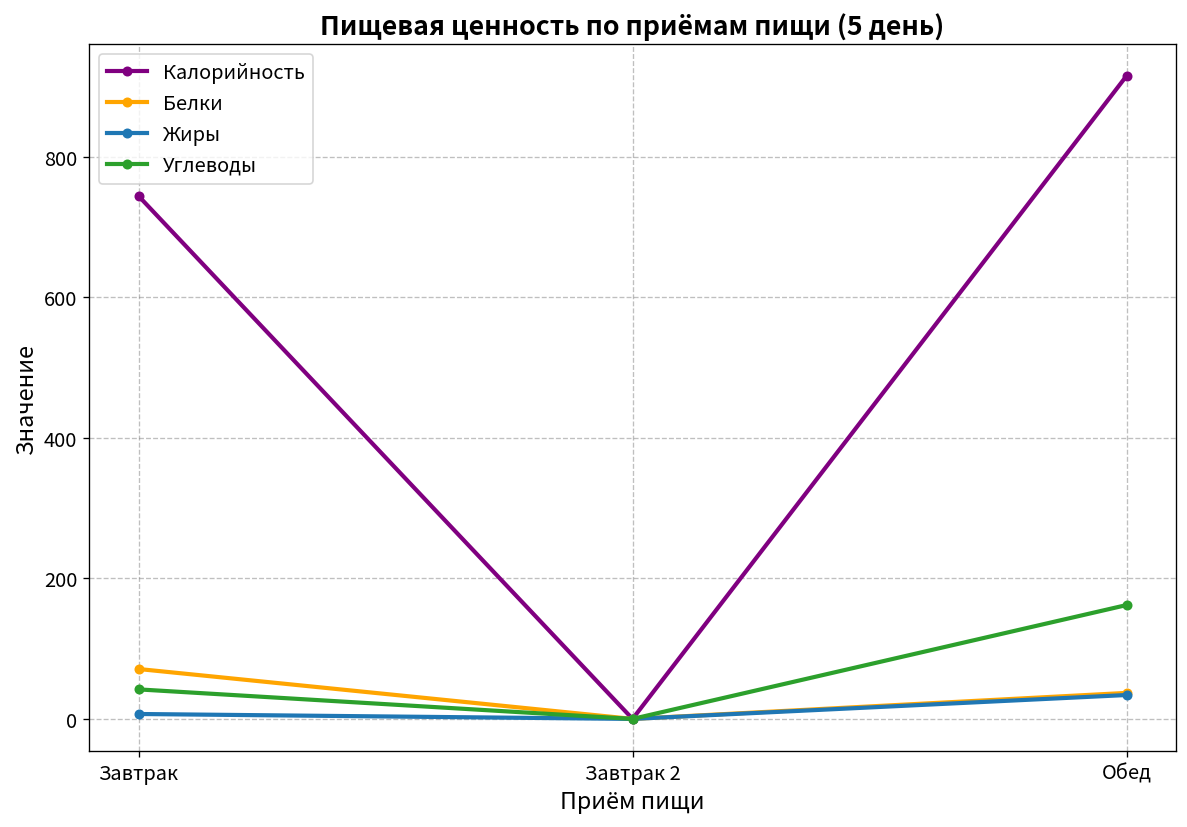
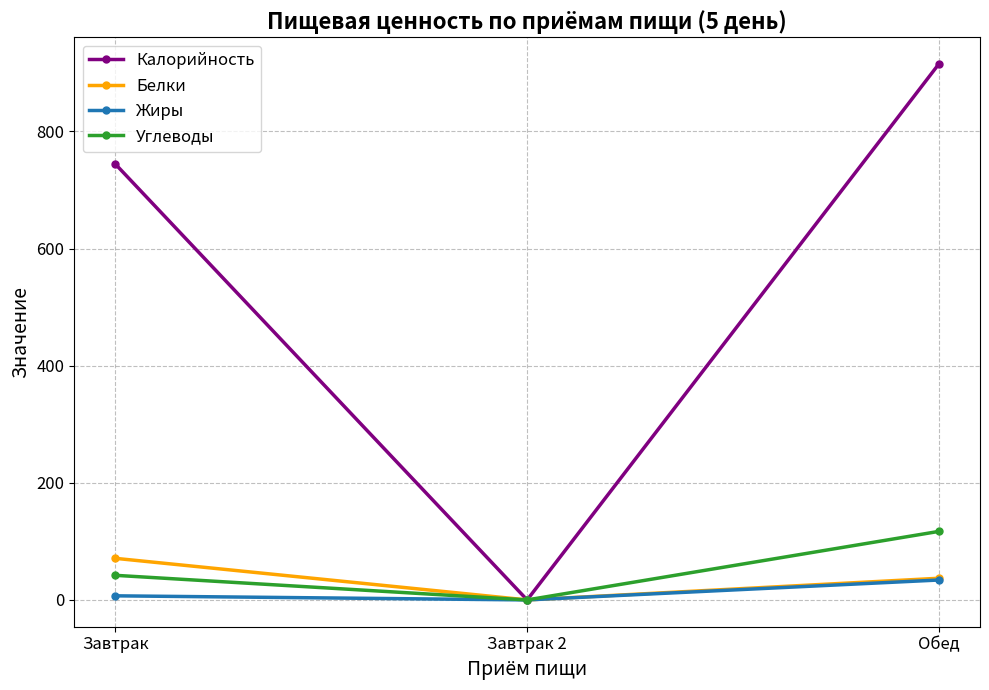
Углеводы, Обед: 160 -> 120
